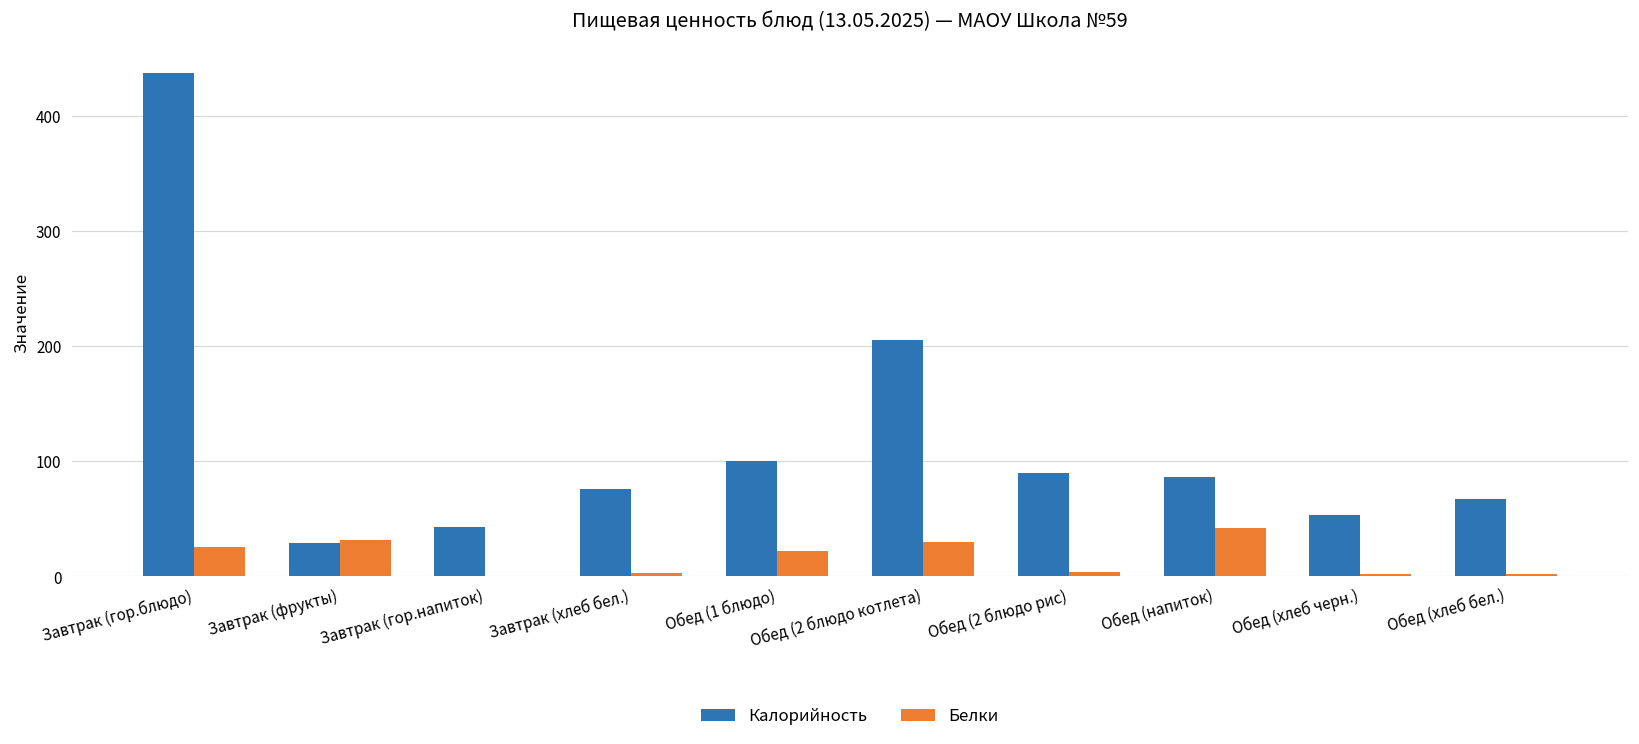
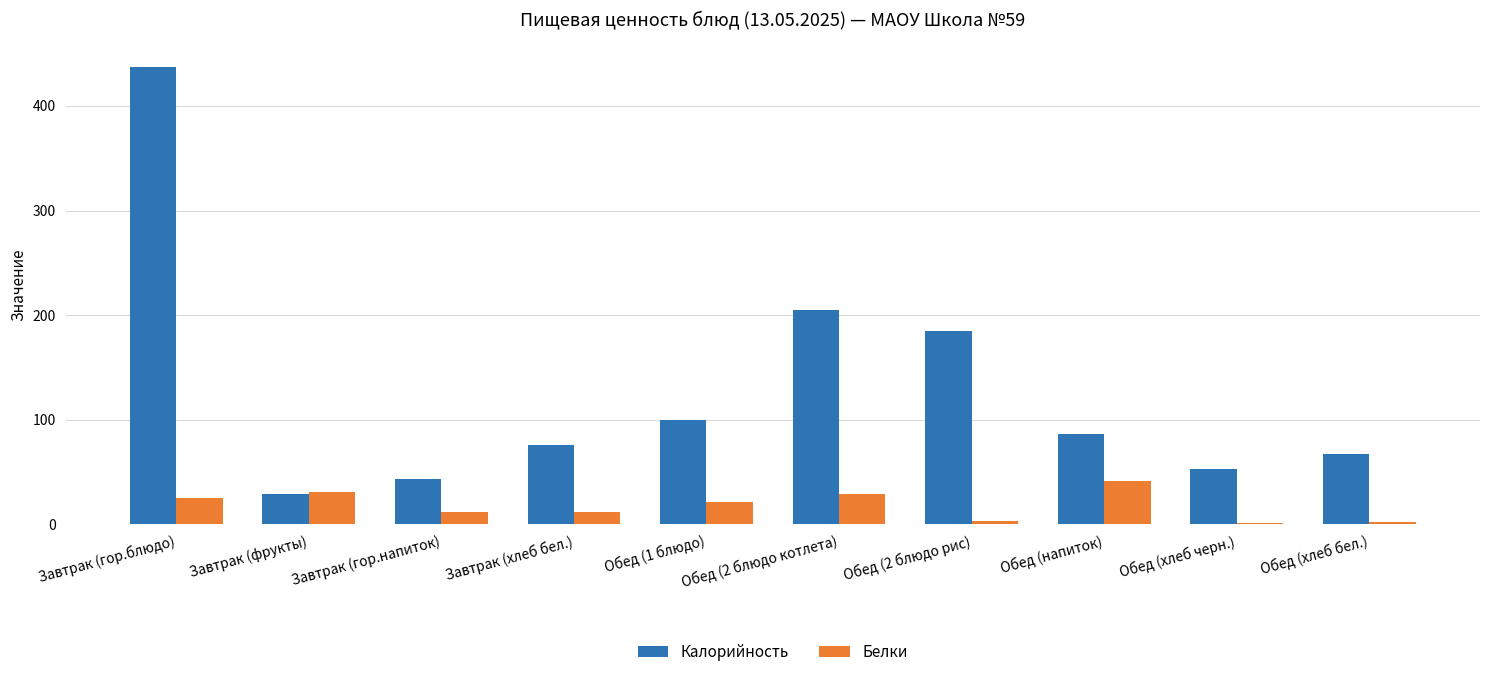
Белки, Завтрак (гор.напиток): 0 -> 12
Белки, Завтрак (хлеб бел.): 3 -> 12
Калорийность, Обед (2 блюдо рис): 90 -> 185
